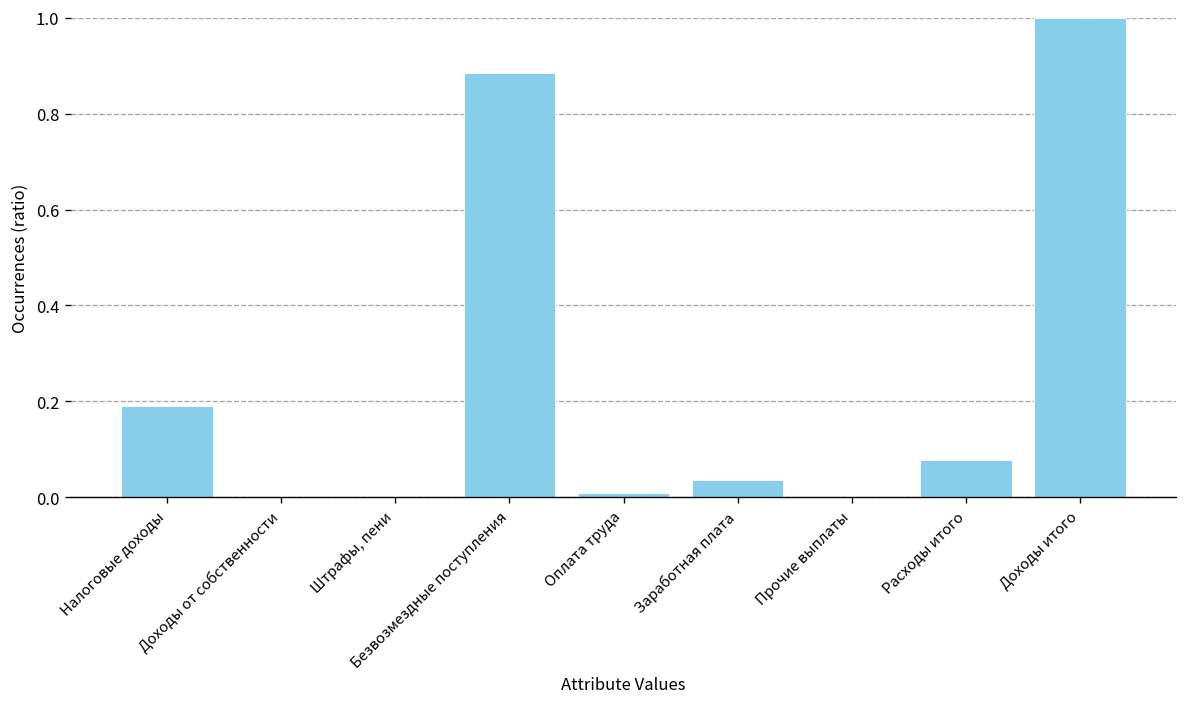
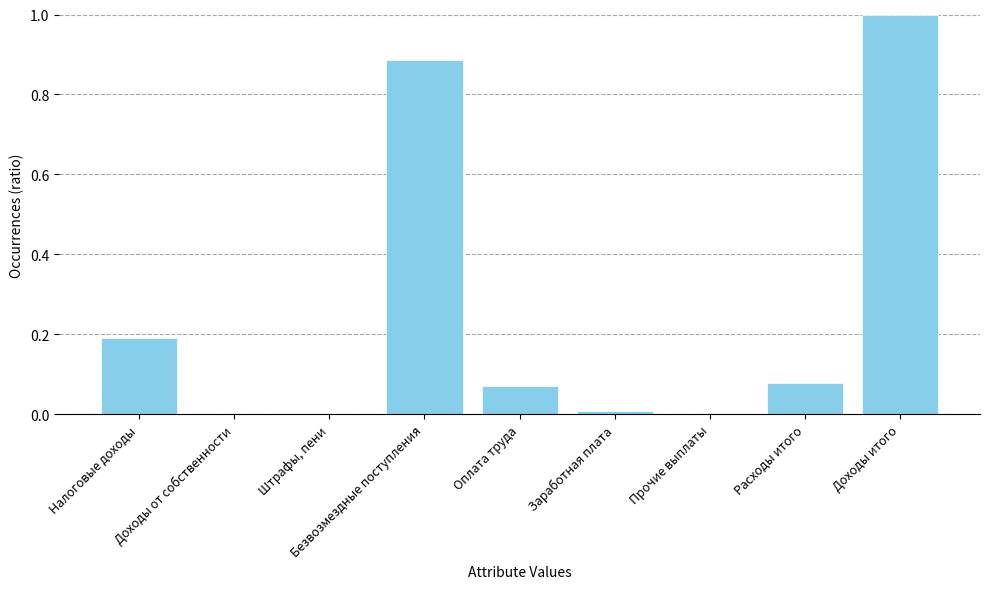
Оплата труда: 0.01 -> 0.07
Заработная плата: 0.04 -> 0.01
